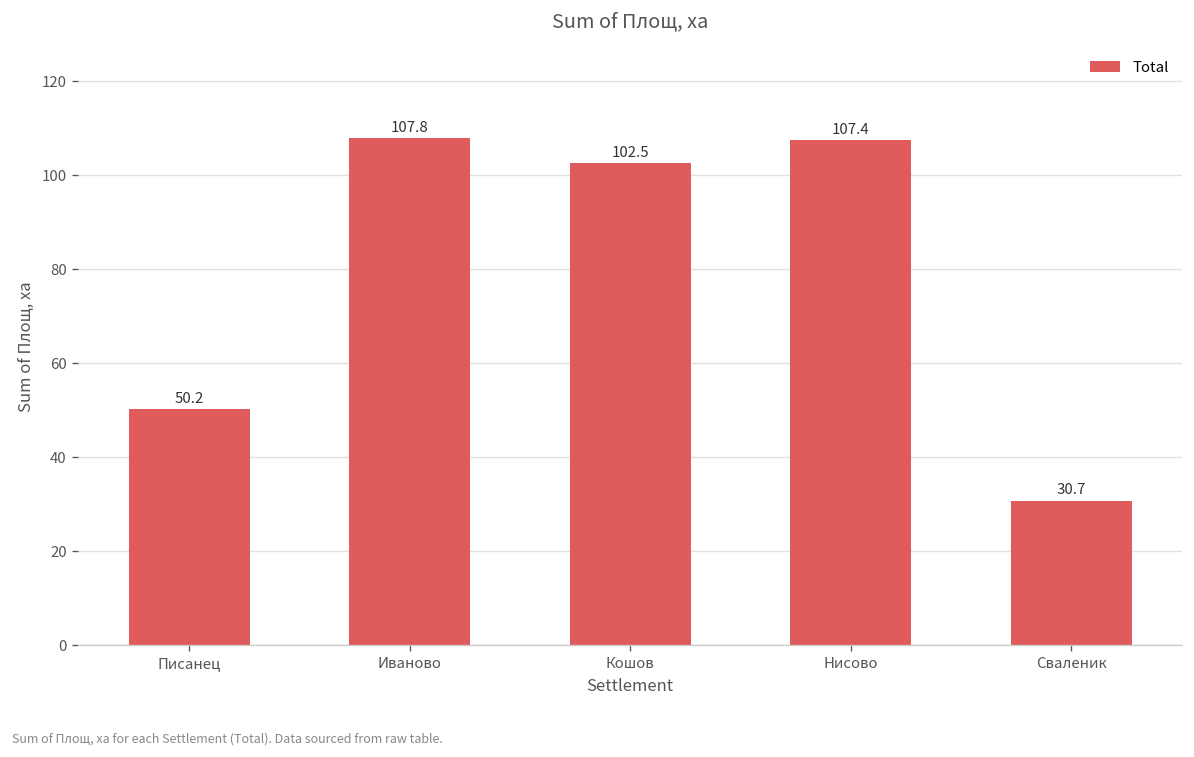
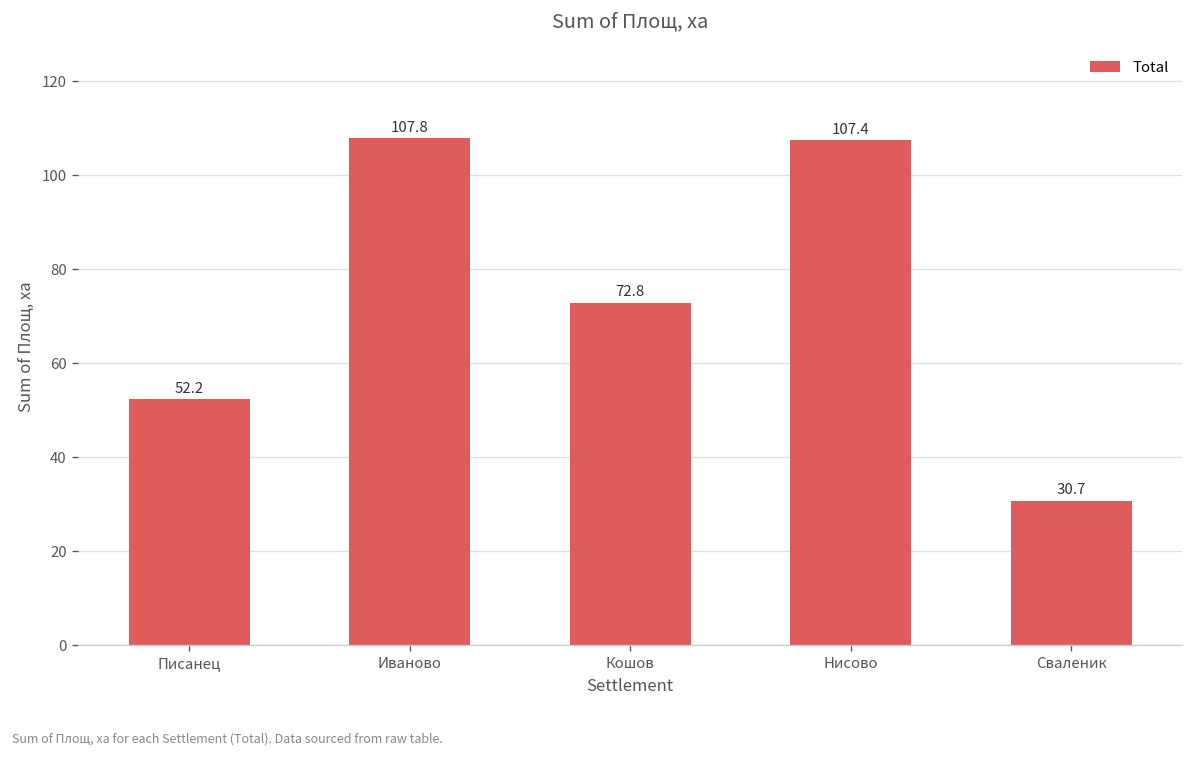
Писанец: 50.2 -> 52.2
Кошов: 102.5 -> 72.8
